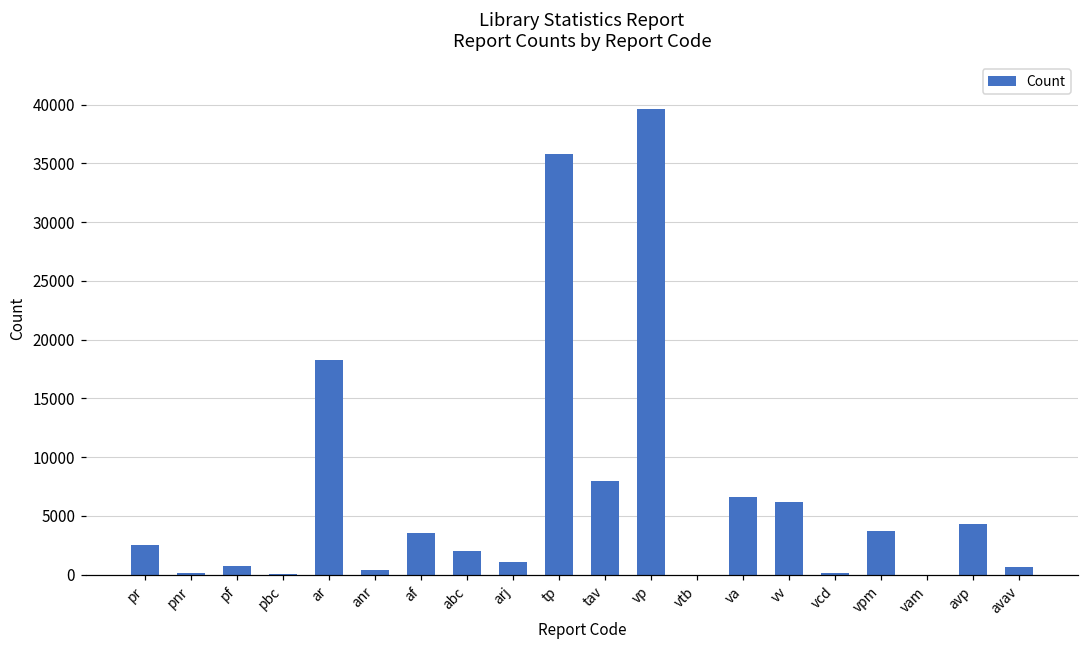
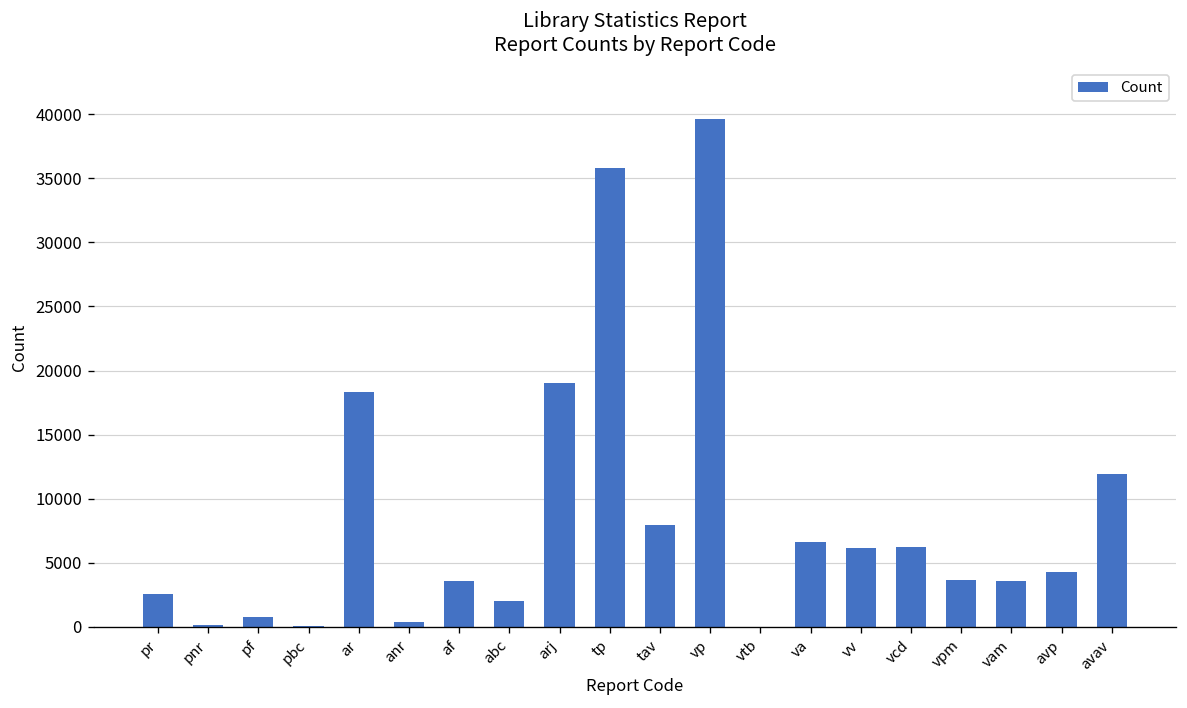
arj: 1100 -> 19000
vcd: 200 -> 6200
vam: 0 -> 3600
avav: 600 -> 12000
